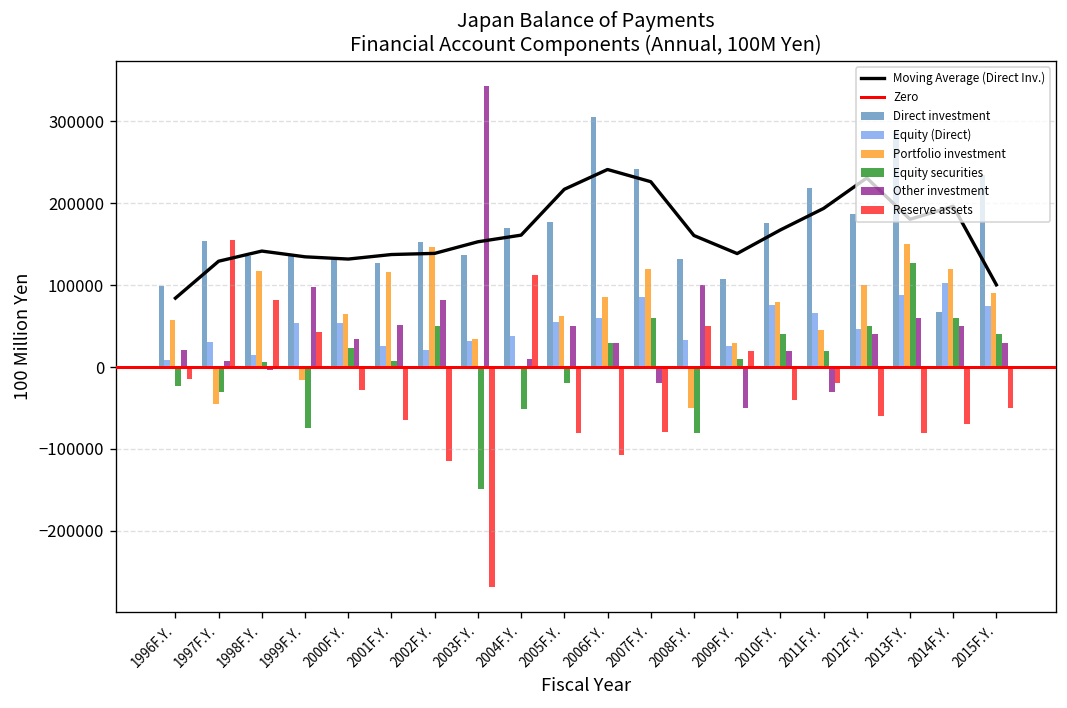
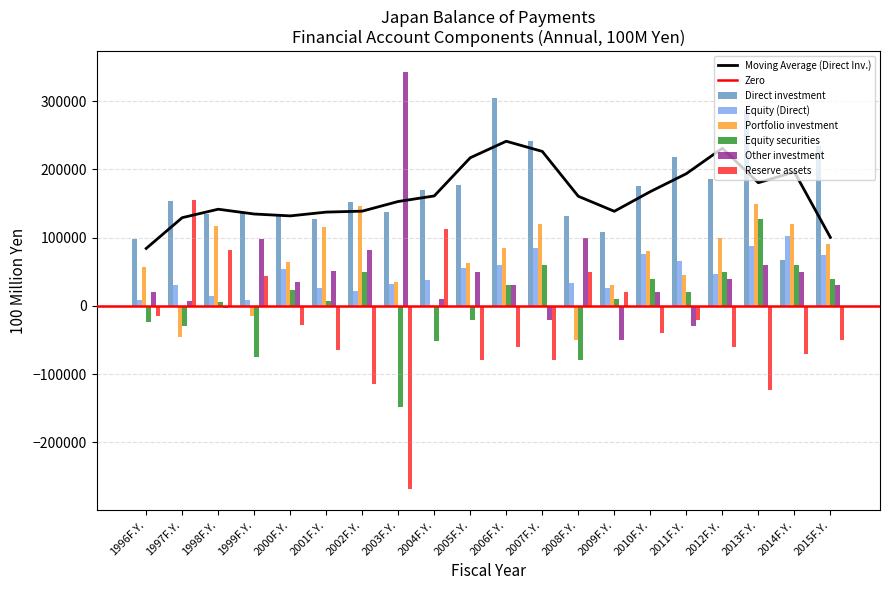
Equity (Direct), 1999F.Y.: 50000 -> 10000
Reserve assets, 2006F.Y.: -110000 -> -60000
Reserve assets, 2013F.Y.: -80000 -> -120000
